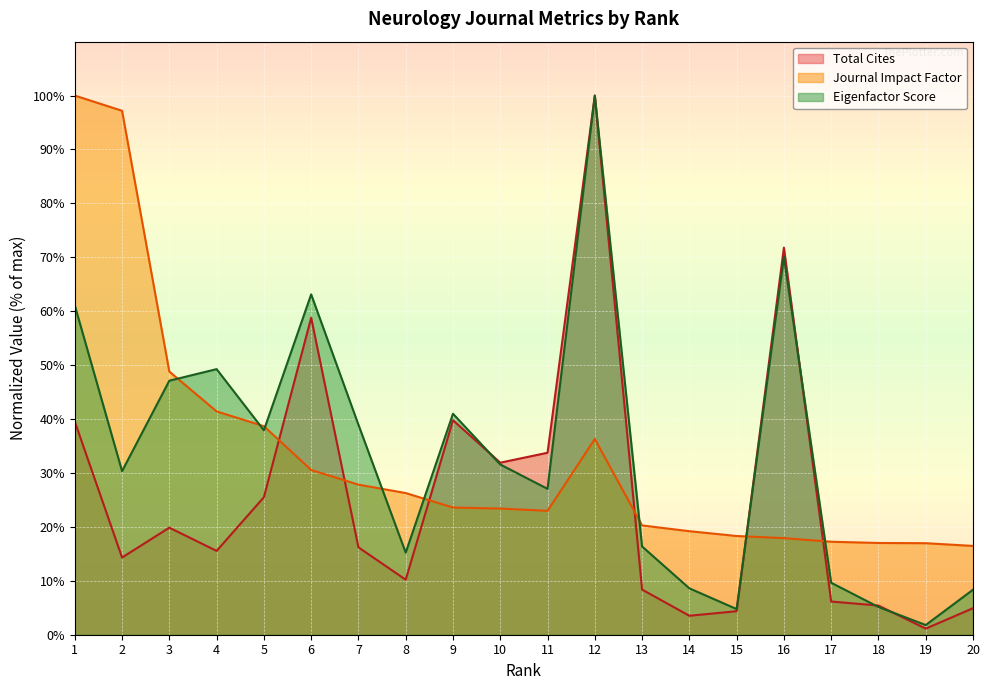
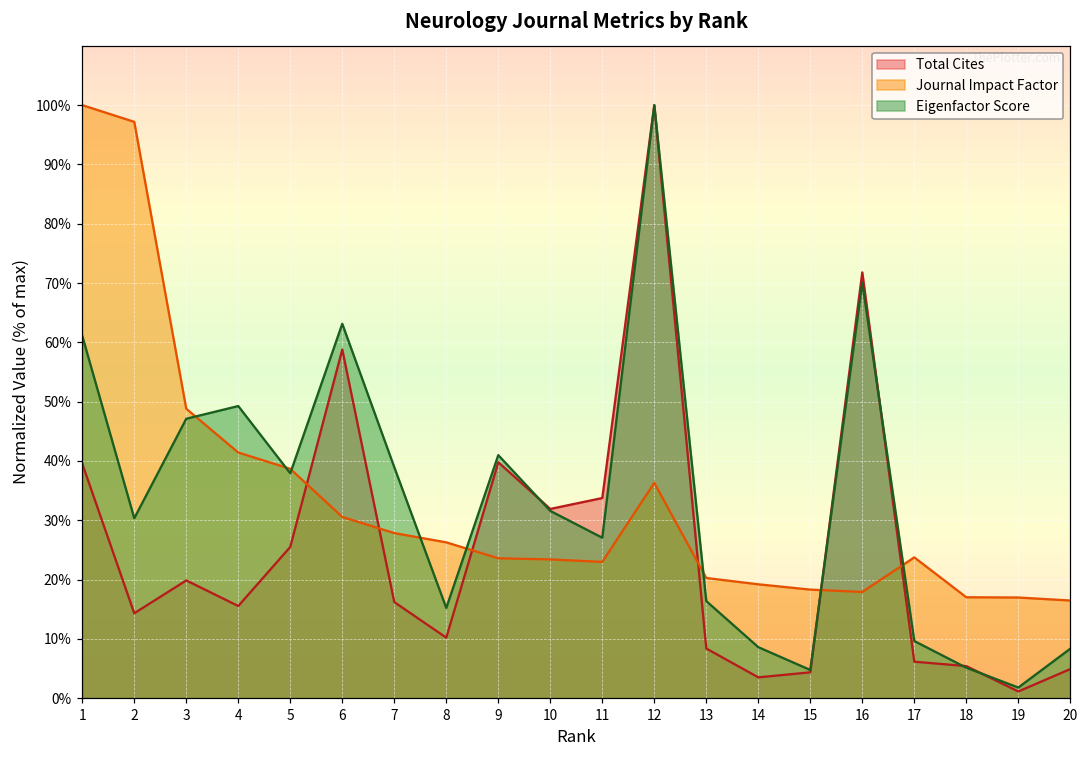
Journal Impact Factor, 17: 17% -> 24%
